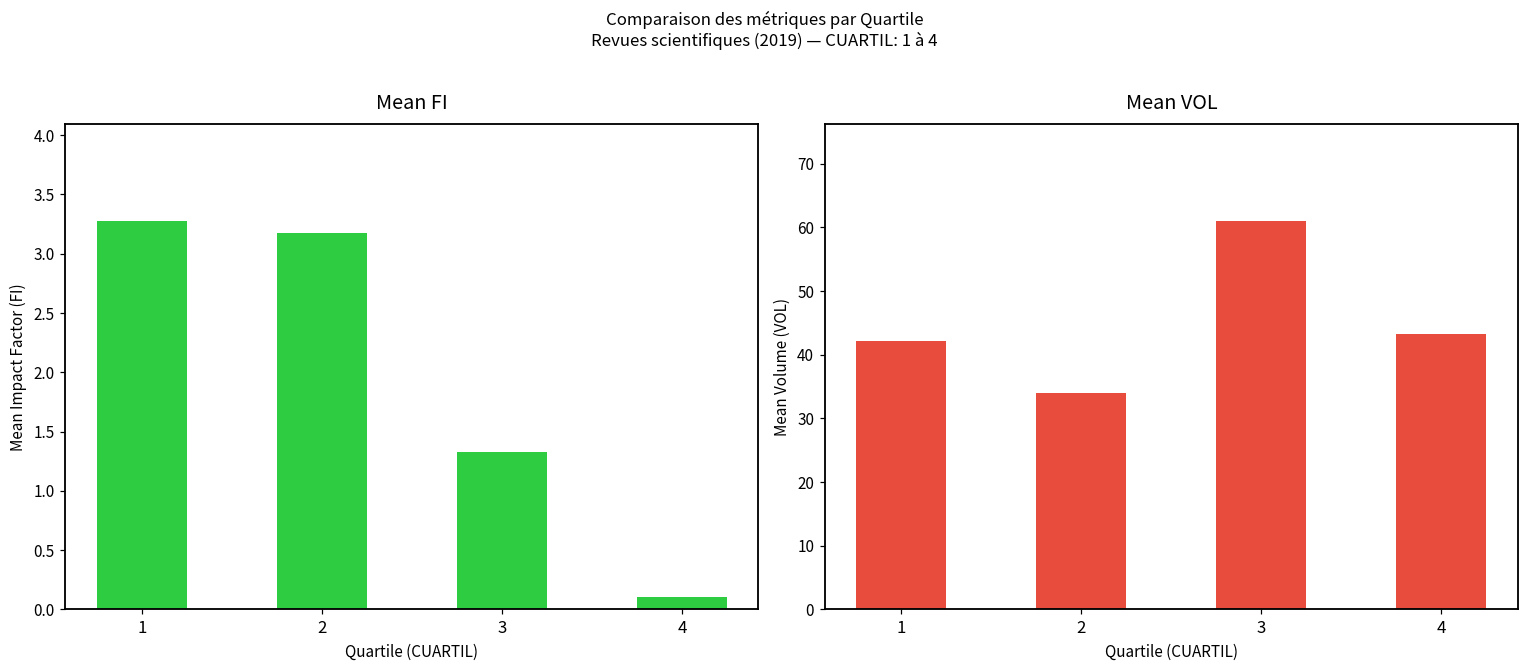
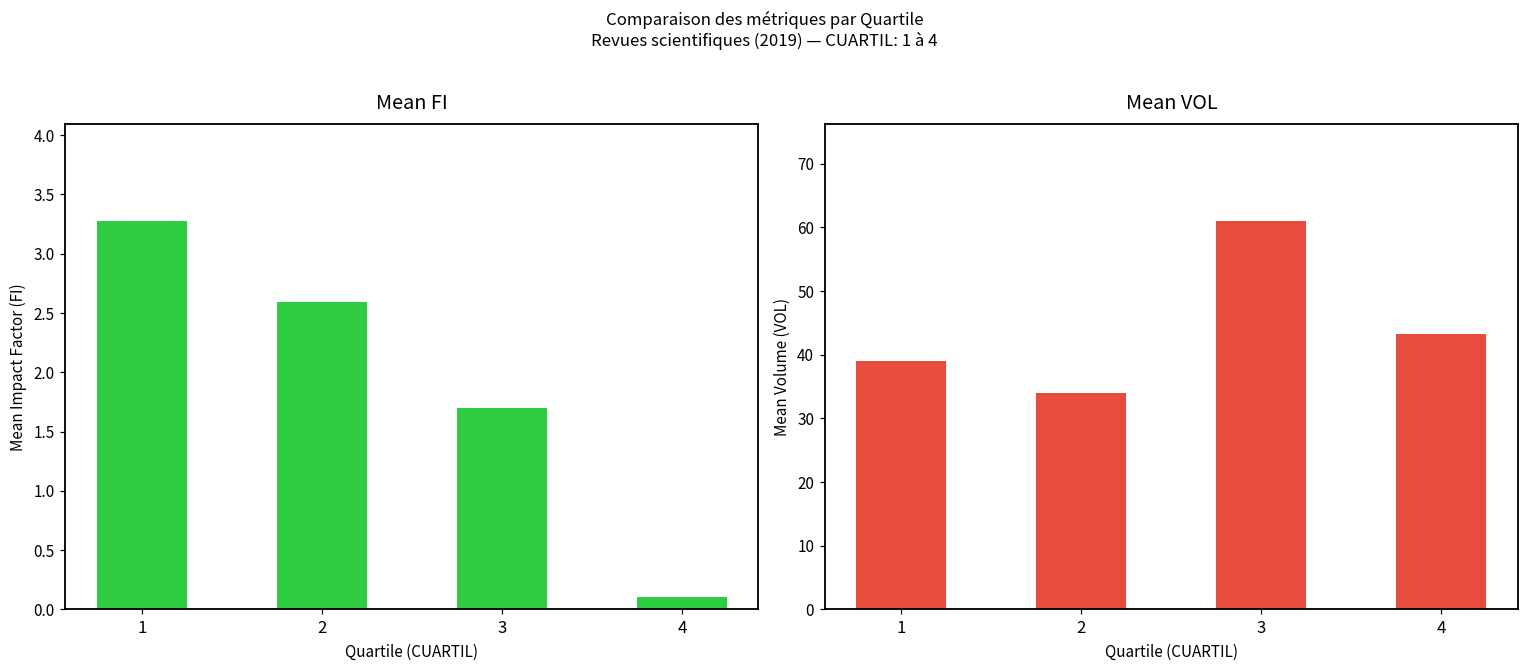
Mean FI, 2: 3.18 -> 2.59
Mean FI, 3: 1.33 -> 1.70
Mean VOL, 1: 42 -> 39
